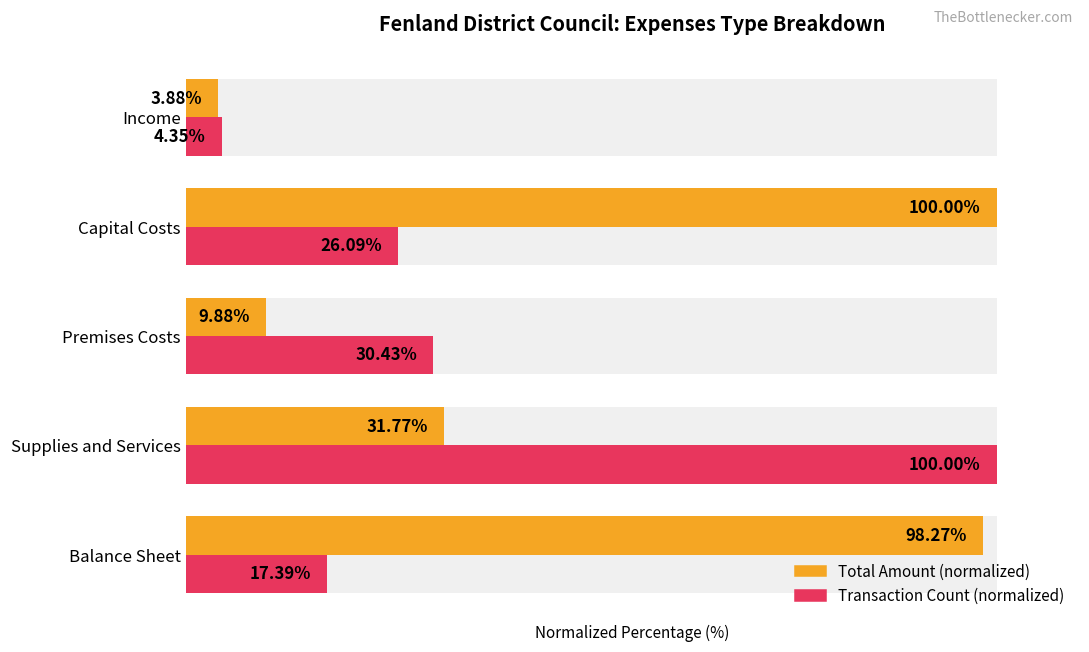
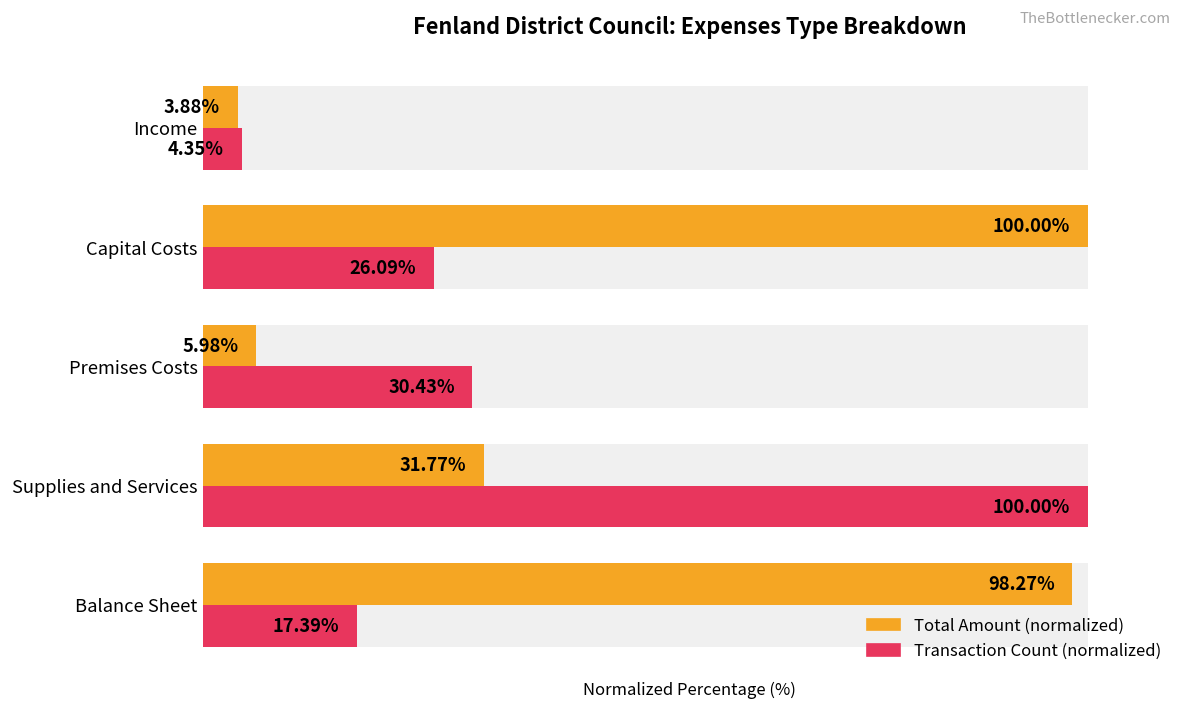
Total Amount (normalized), Premises Costs: 9.88% -> 5.98%
